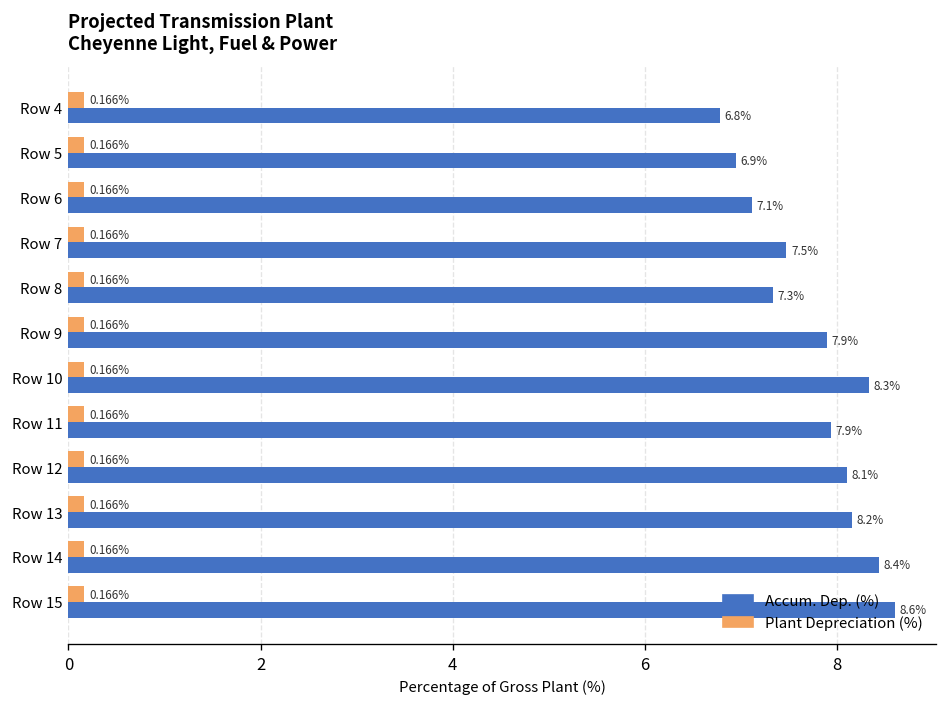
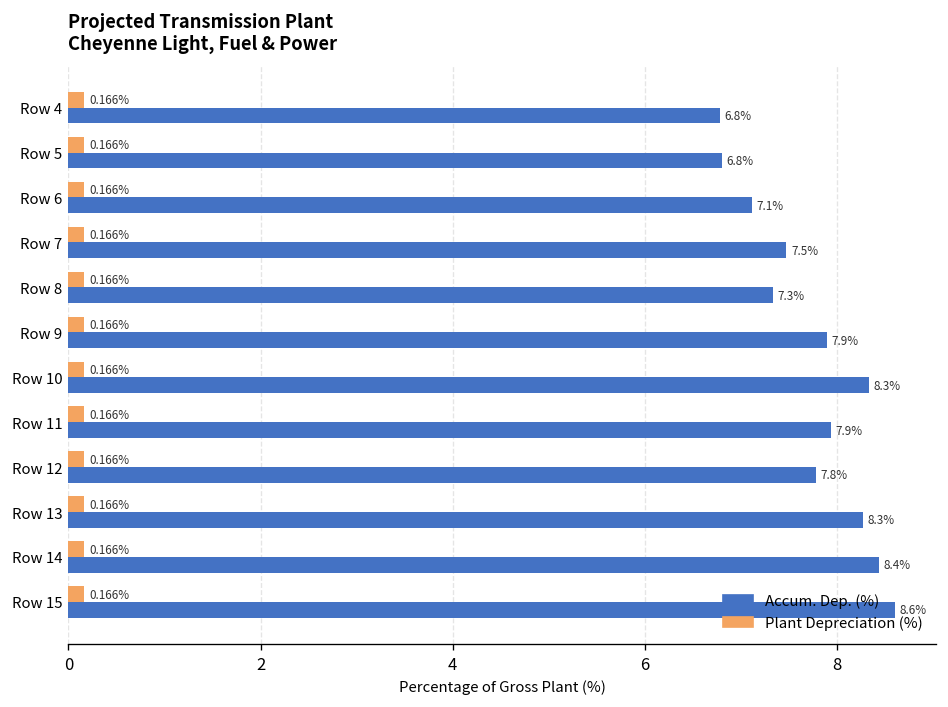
Accum. Dep. (%), Row 5: 6.9% -> 6.8%
Accum. Dep. (%), Row 12: 8.1% -> 7.8%
Accum. Dep. (%), Row 13: 8.2% -> 8.3%
